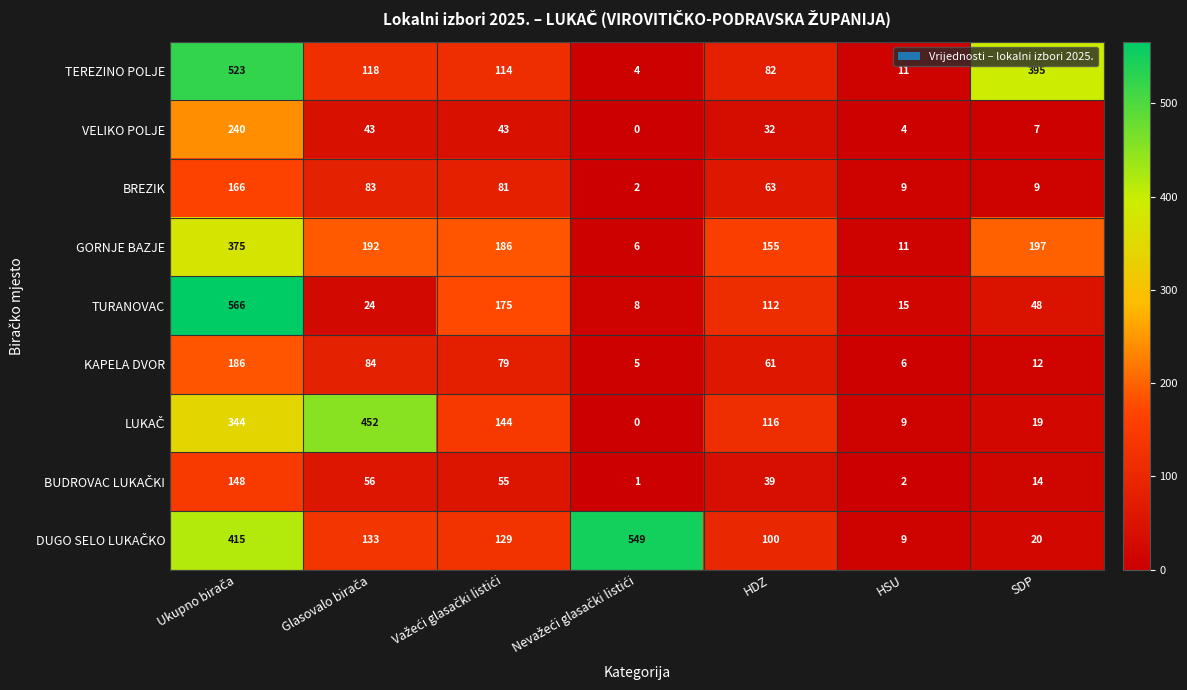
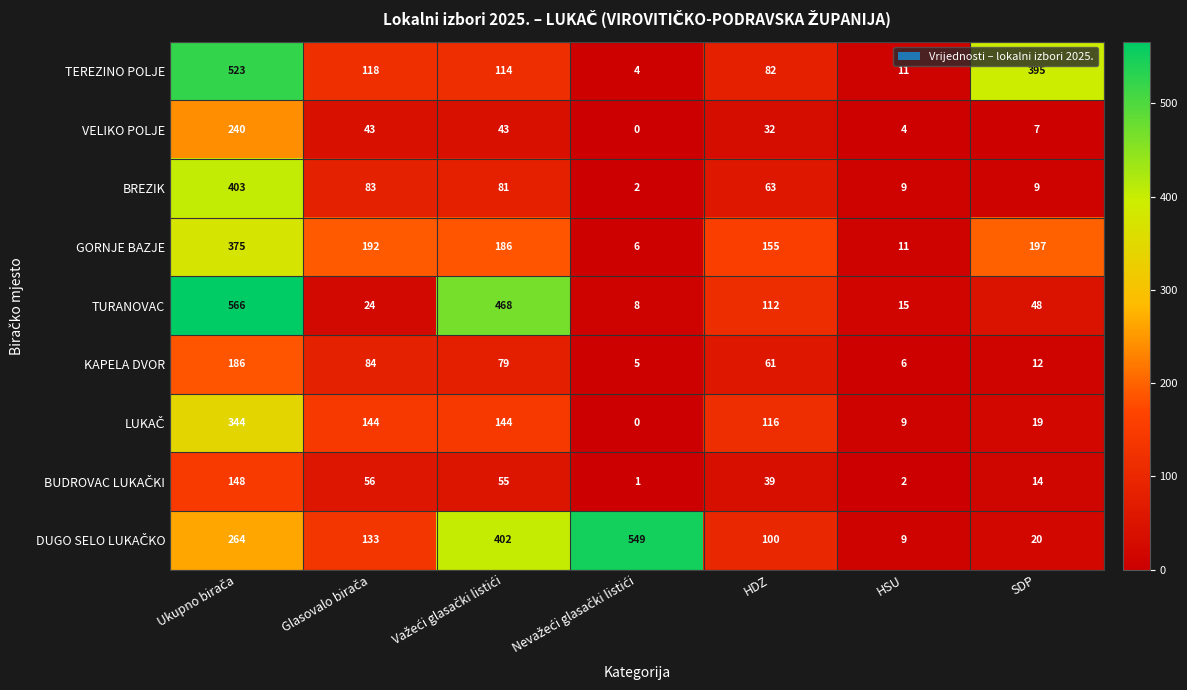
BREZIK, Ukupno birača: 166 -> 403
TURANOVAC, Važeći glasački listići: 175 -> 468
LUKAČ, Glasovalo birača: 452 -> 144
DUGO SELO LUKAČKO, Ukupno birača: 415 -> 264
DUGO SELO LUKAČKO, Važeći glasački listići: 129 -> 402
